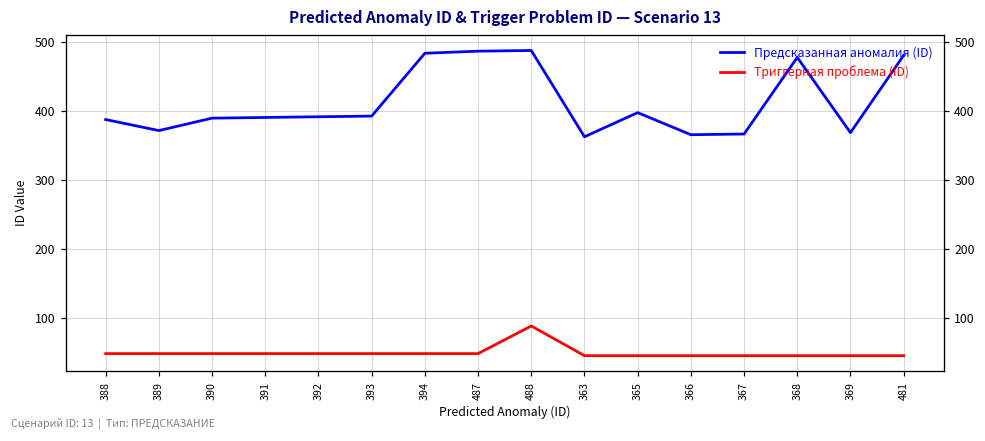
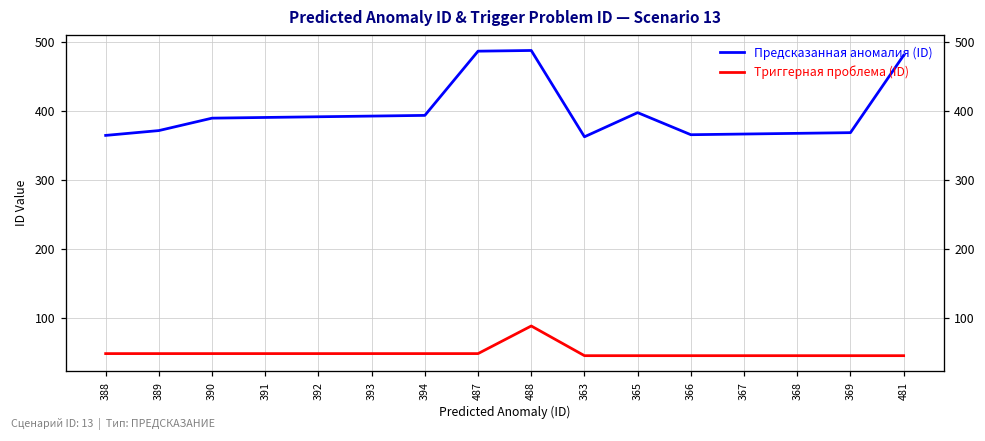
Предсказанная аномалия (ID), 388: 390 -> 370
Предсказанная аномалия (ID), 394: 480 -> 390
Предсказанная аномалия (ID), 368: 480 -> 370
